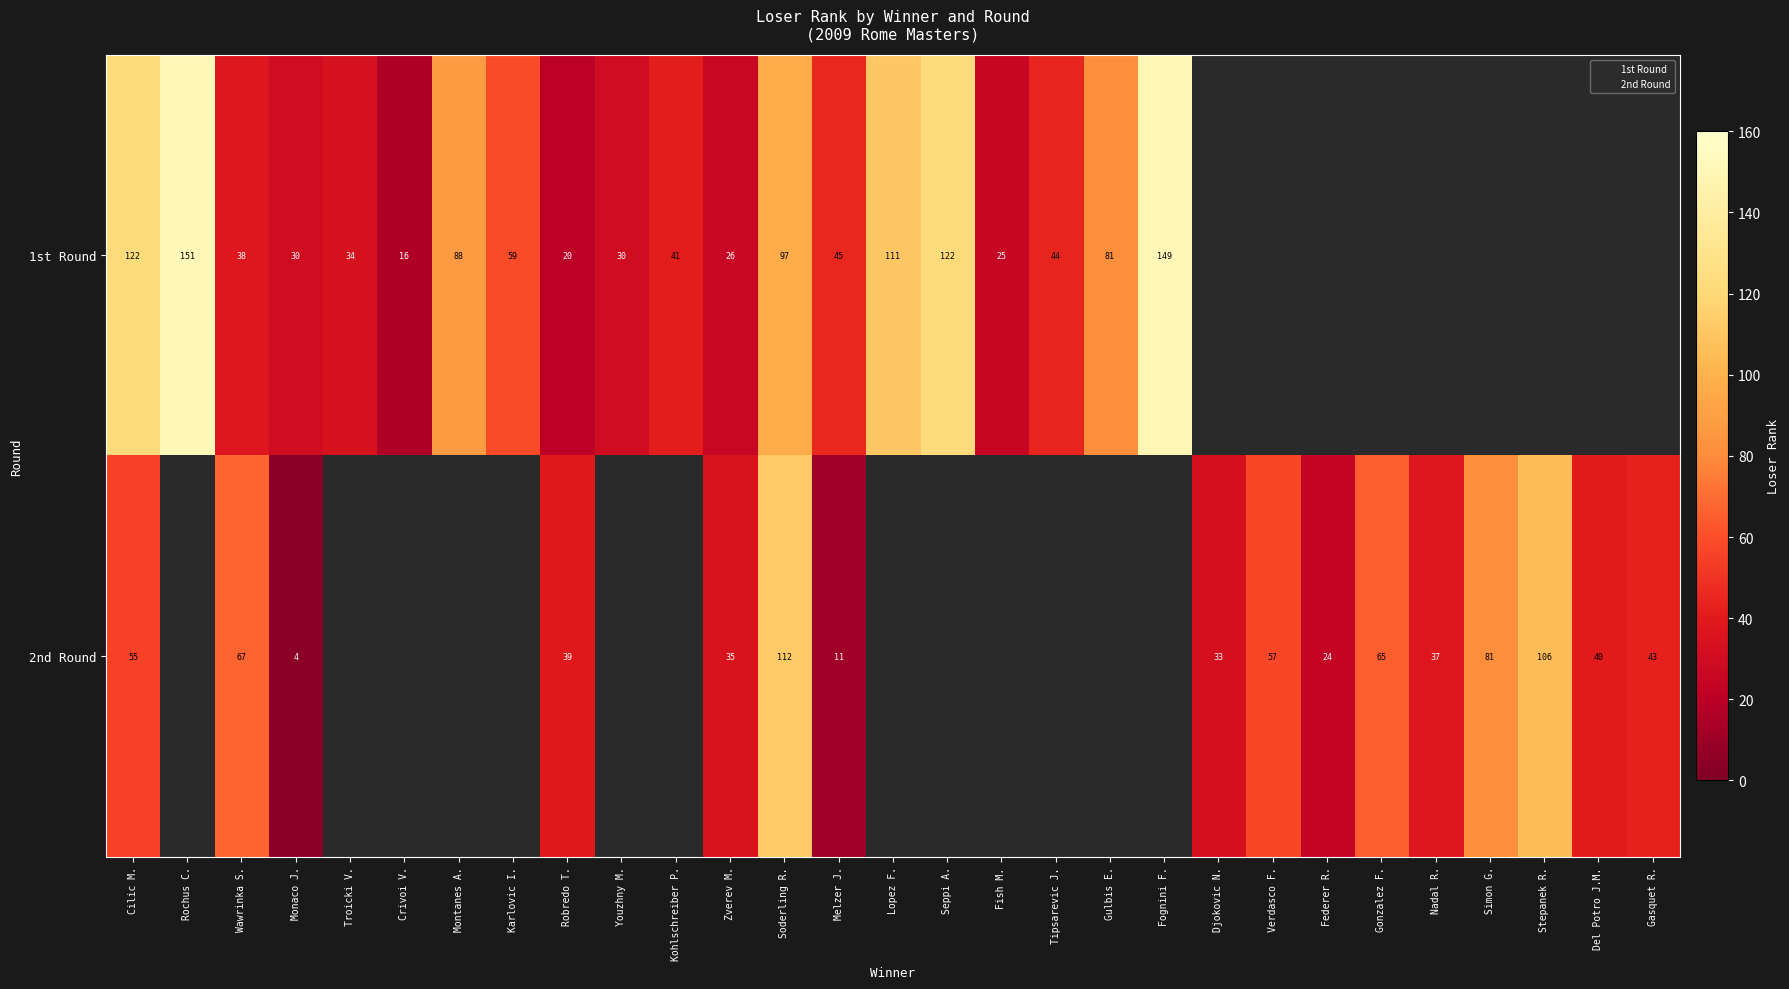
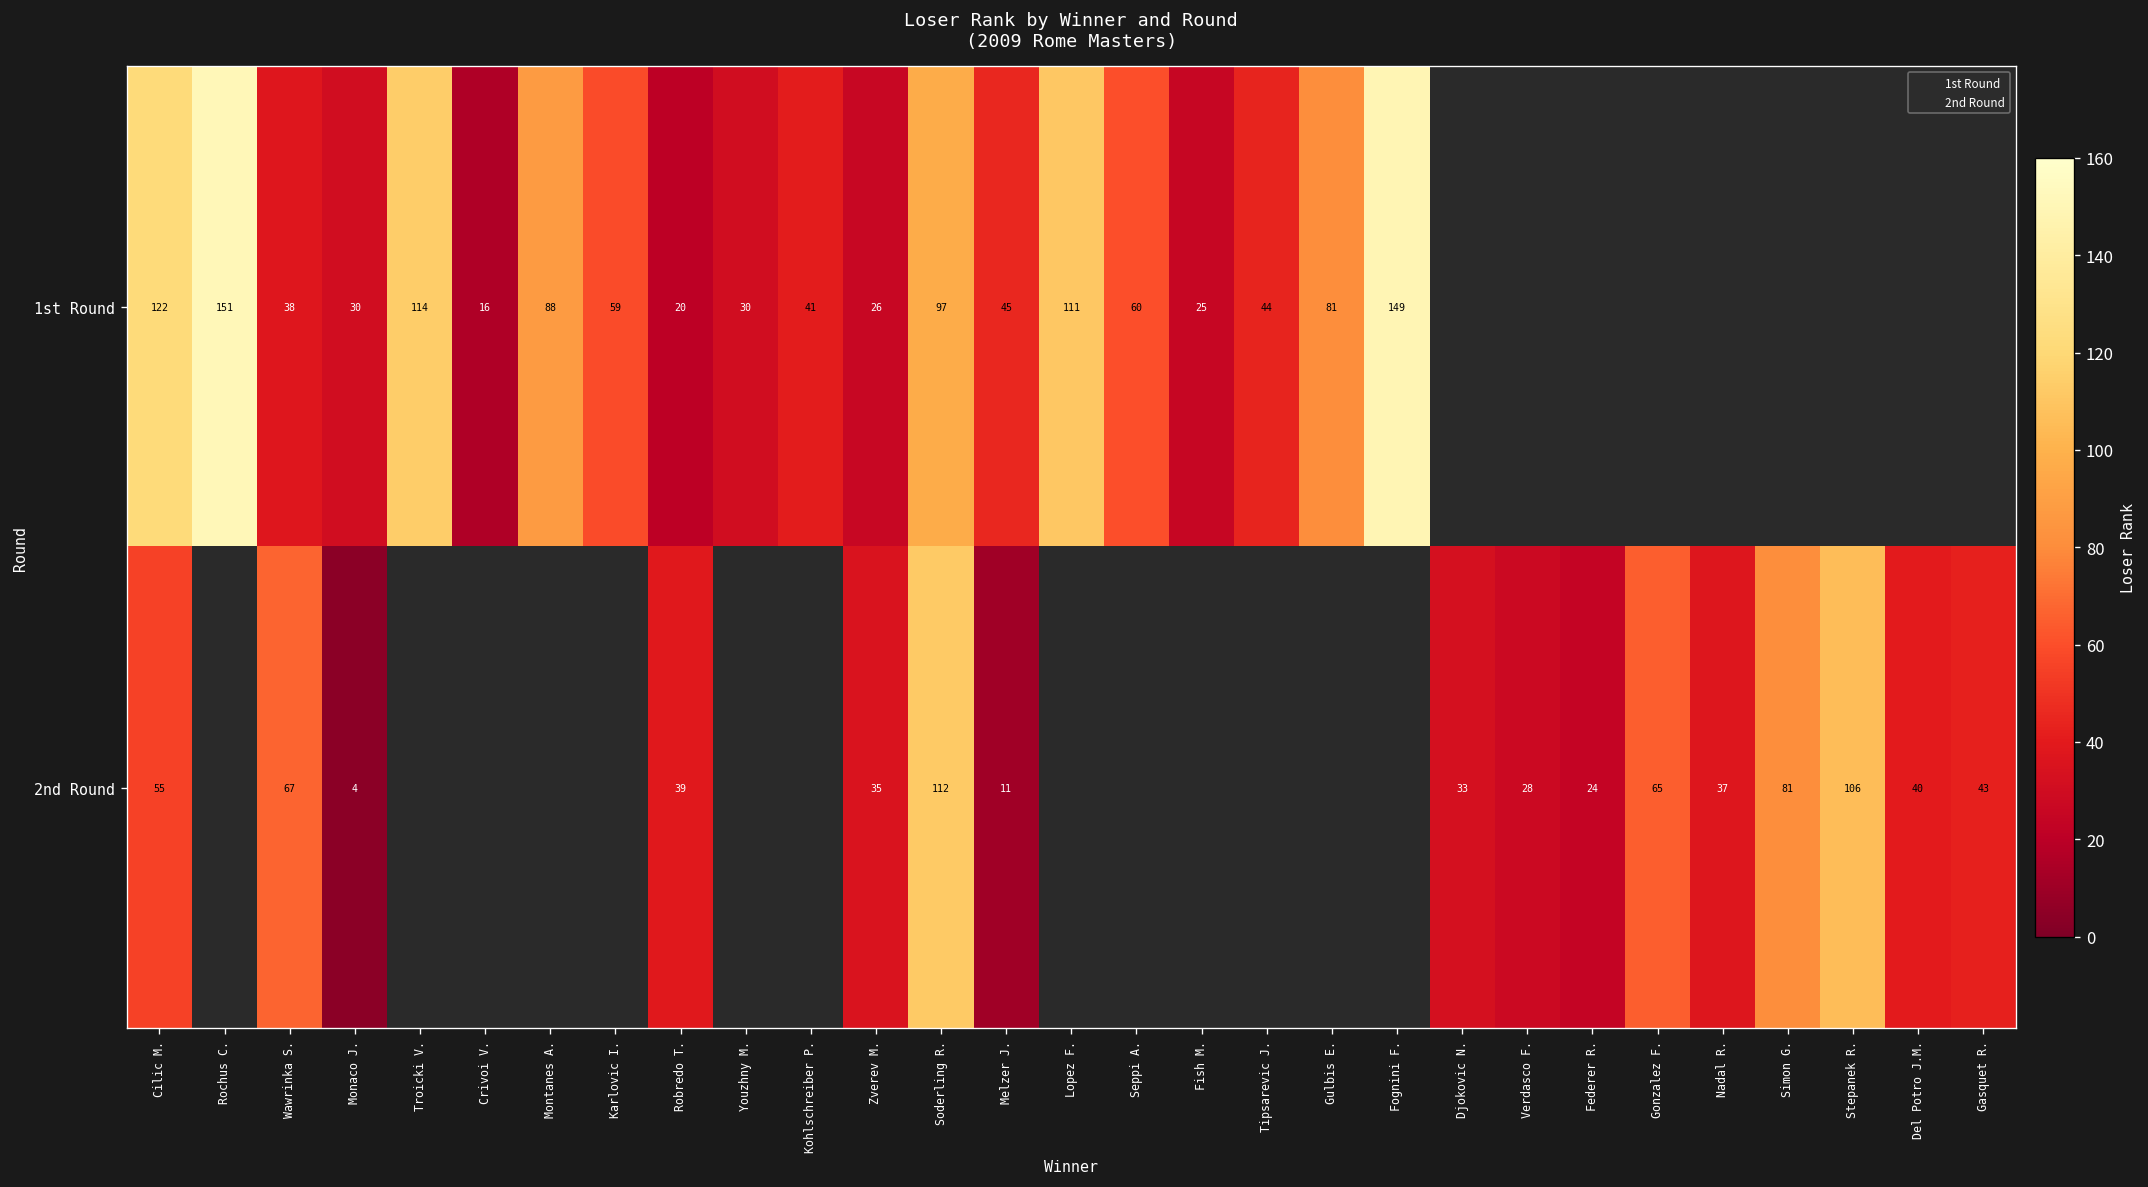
1st Round, Troicki V.: 34 -> 114
1st Round, Seppi A.: 122 -> 60
2nd Round, Verdasco F.: 57 -> 28
